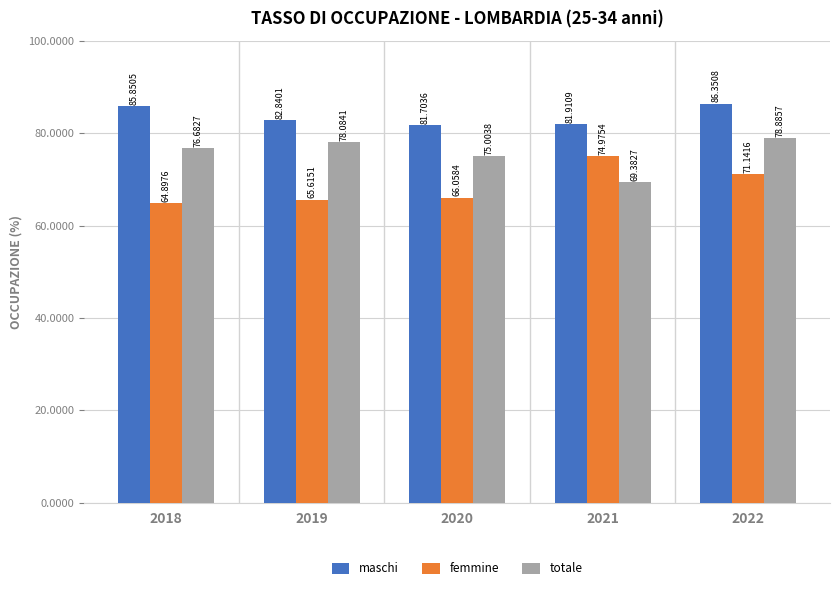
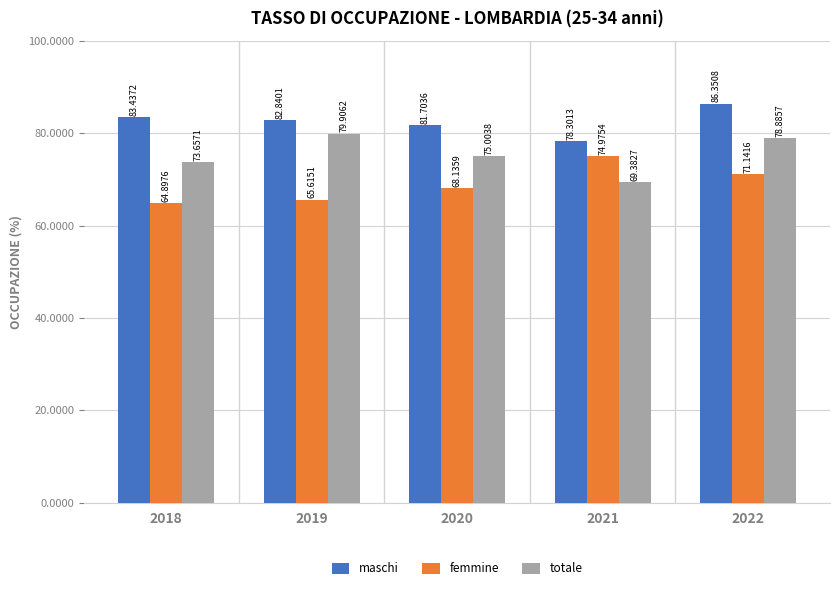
maschi, 2018: 85.8505 -> 83.4372
totale, 2018: 76.6827 -> 73.6571
totale, 2019: 78.0841 -> 79.9062
femmine, 2020: 66.0584 -> 68.1359
maschi, 2021: 81.9109 -> 78.3013
